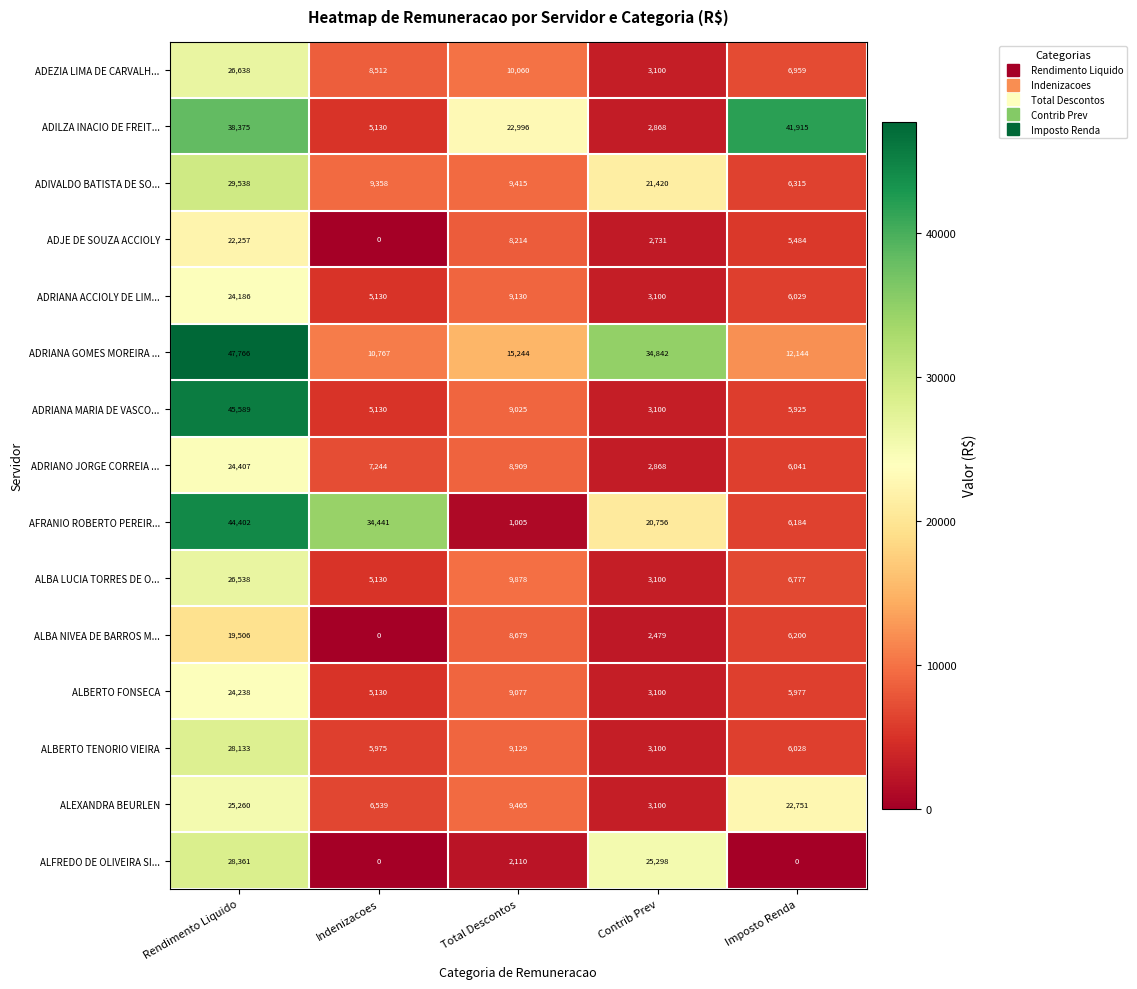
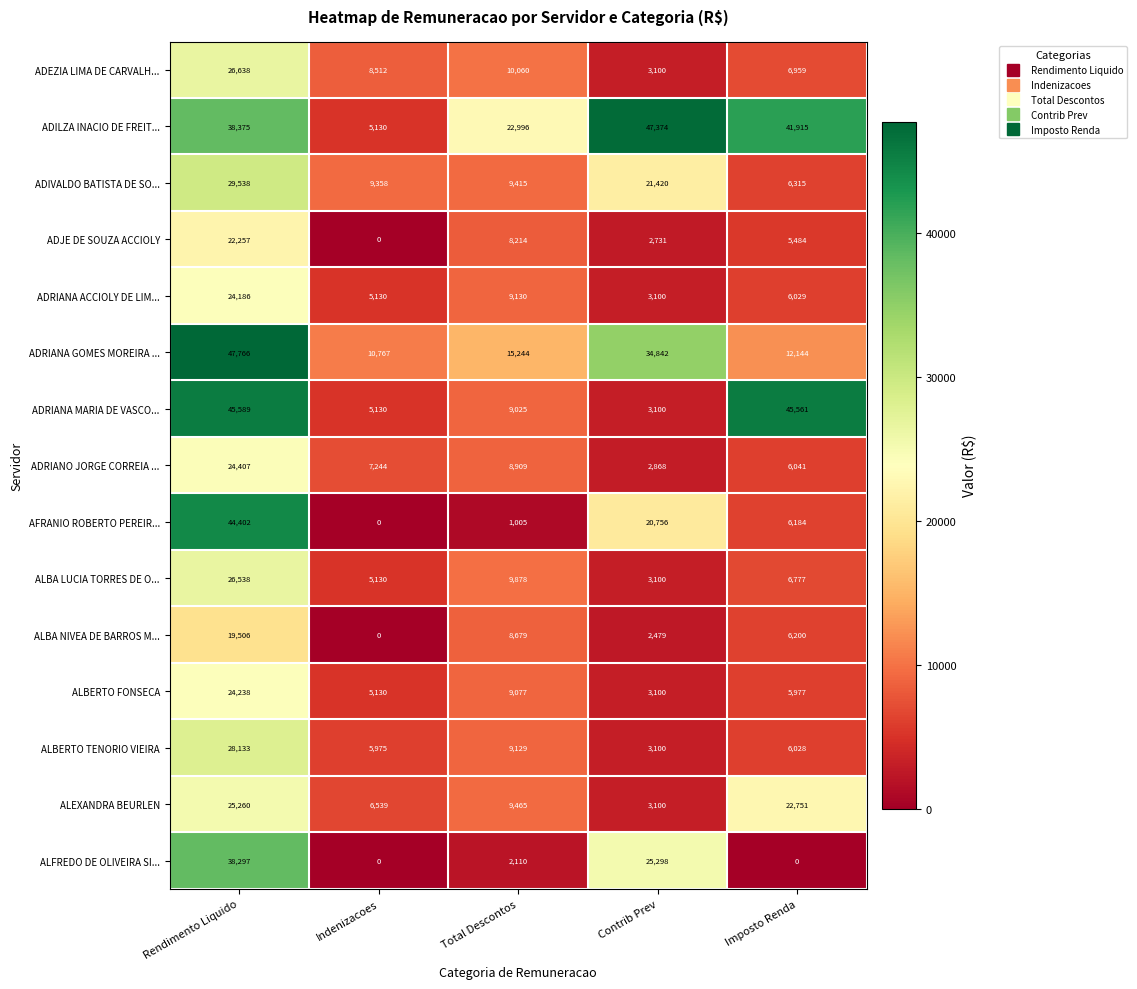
ADILZA INACIO DE FREIT..., Contrib Prev: 2,868 -> 47,374
ADRIANA MARIA DE VASCO..., Imposto Renda: 5,925 -> 45,561
AFRANIO ROBERTO PEREIR..., Indenizacoes: 34,441 -> 0
ALFREDO DE OLIVEIRA SI..., Rendimento Liquido: 28,361 -> 38,297
